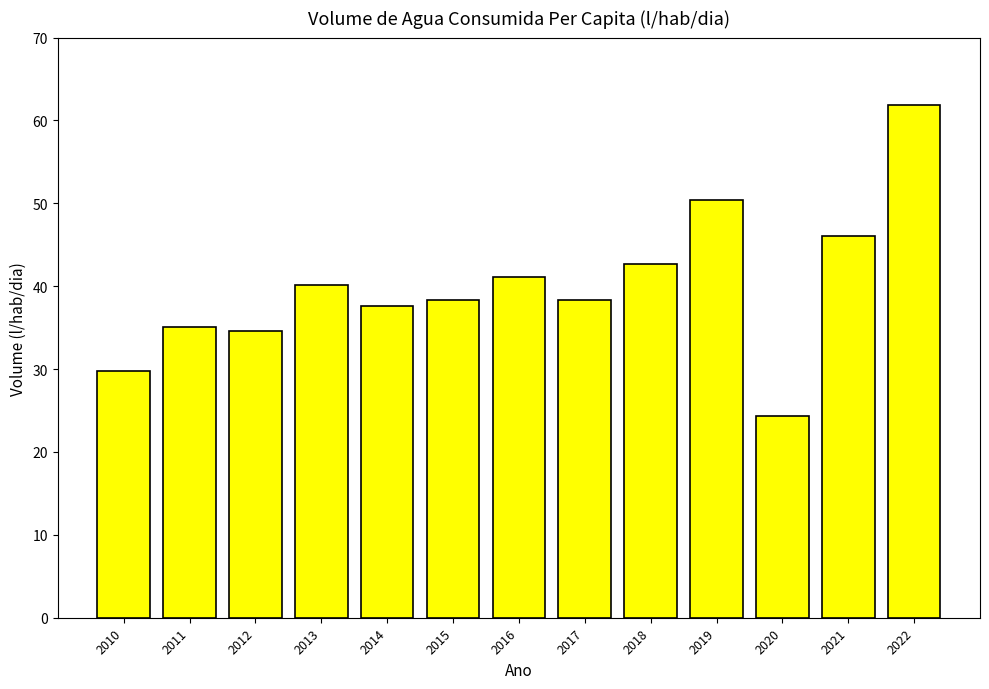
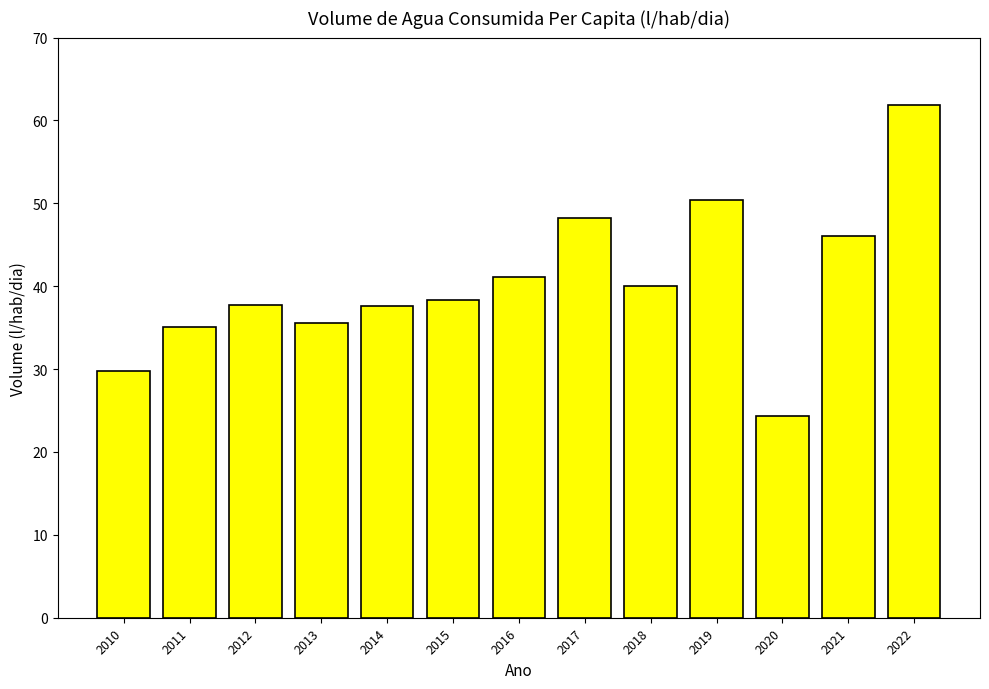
2012: 35 -> 38
2013: 40 -> 36
2017: 38 -> 48
2018: 43 -> 40
